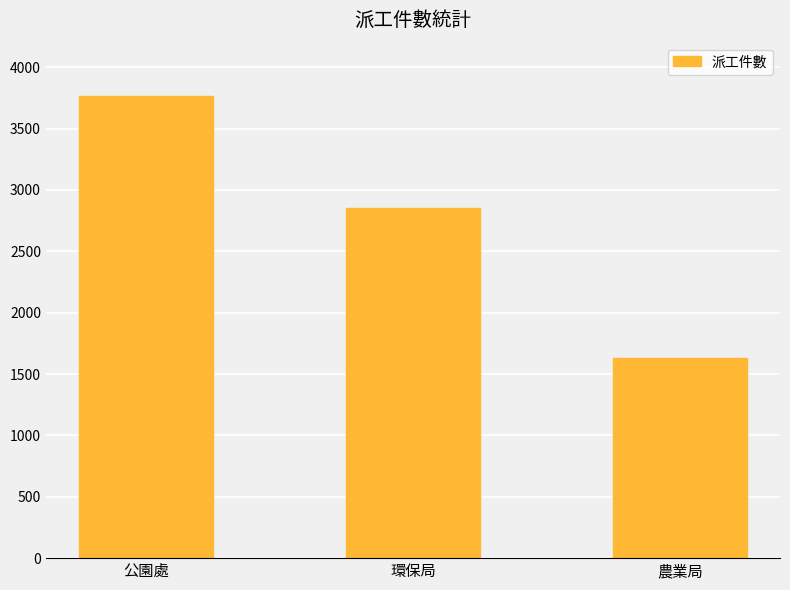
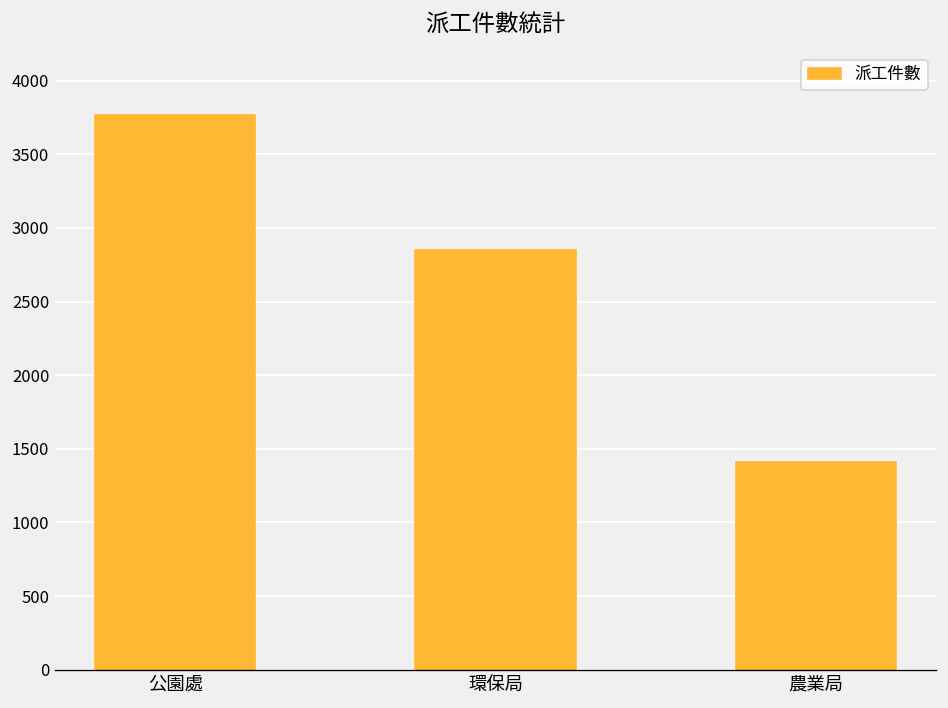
農業局: 1630 -> 1410
